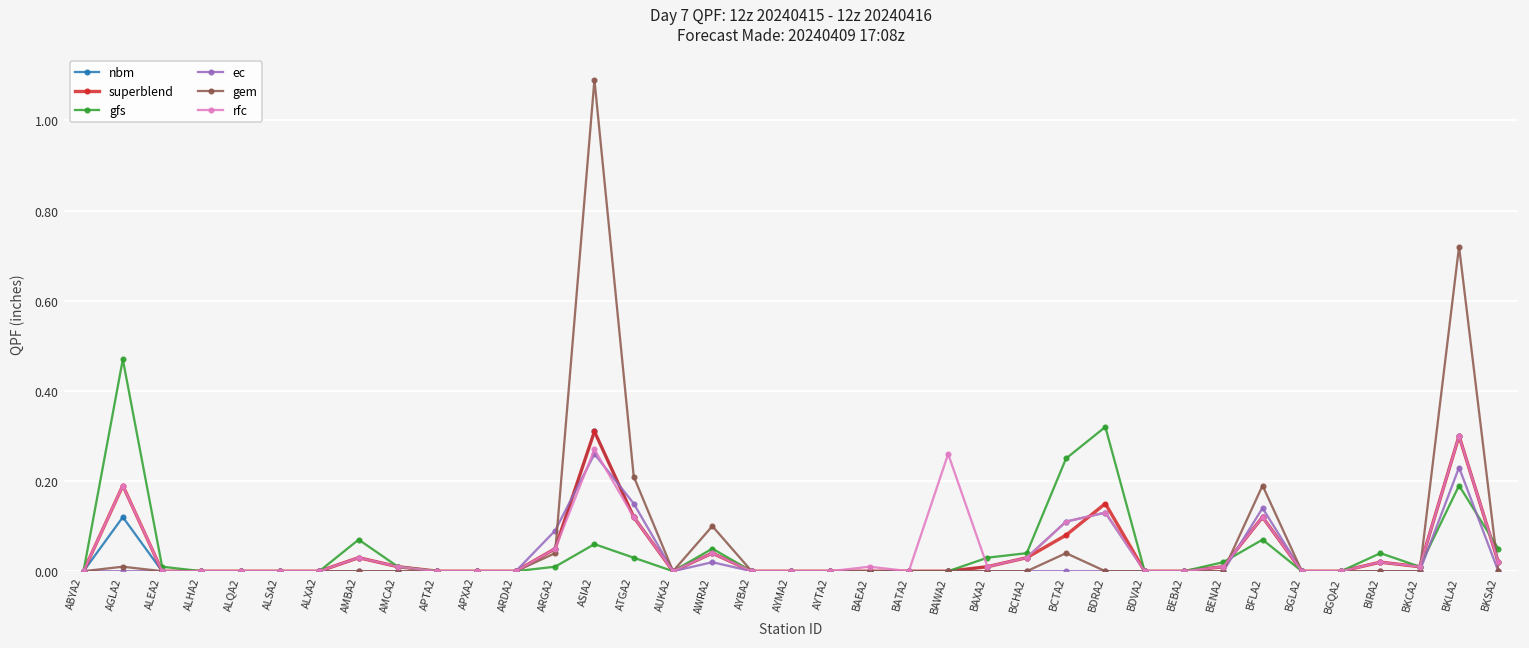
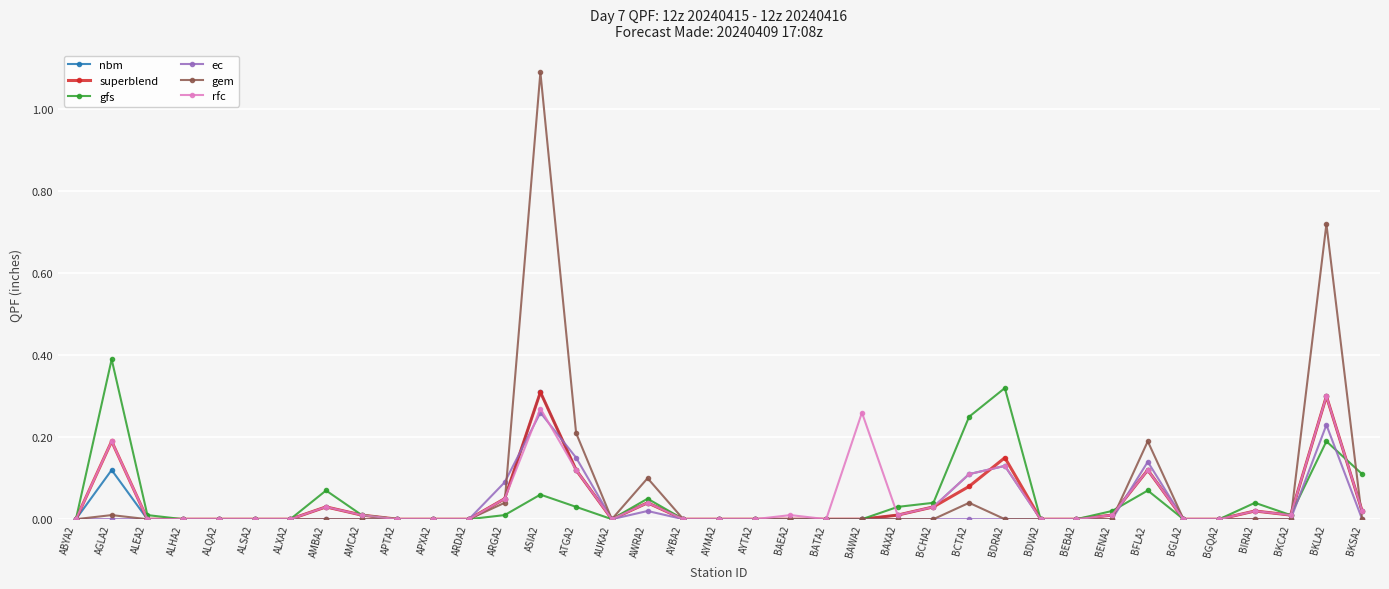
gfs, AGLA2: 0.47 -> 0.39
gfs, BKSA2: 0.05 -> 0.11
